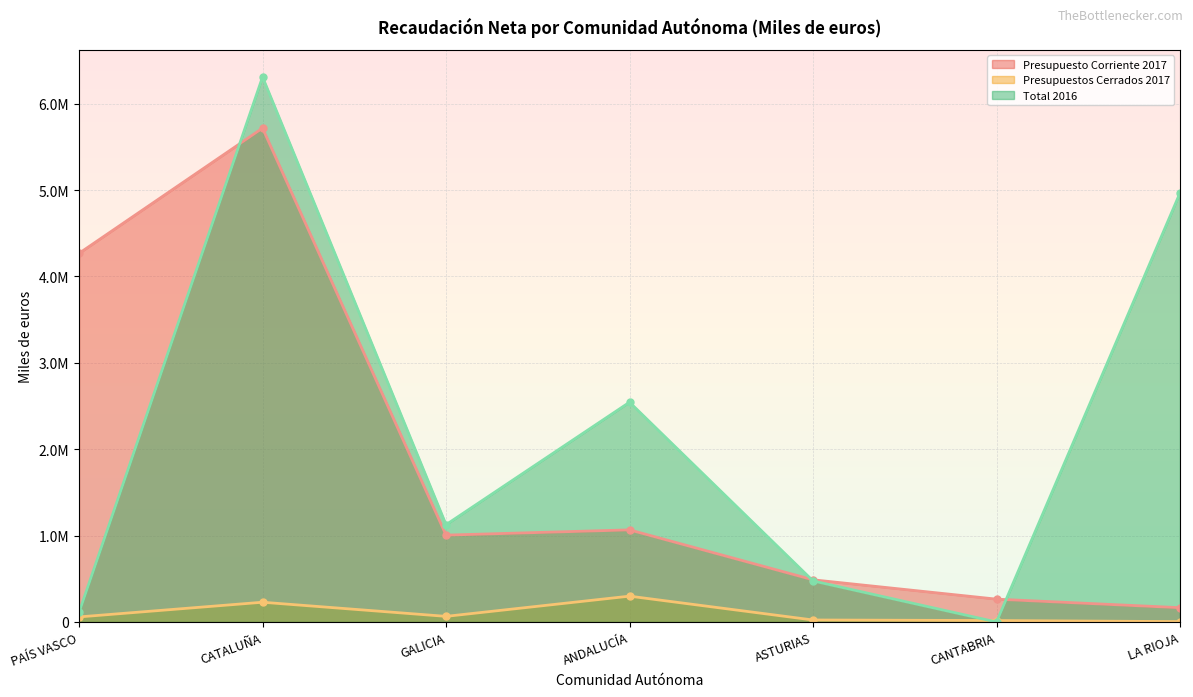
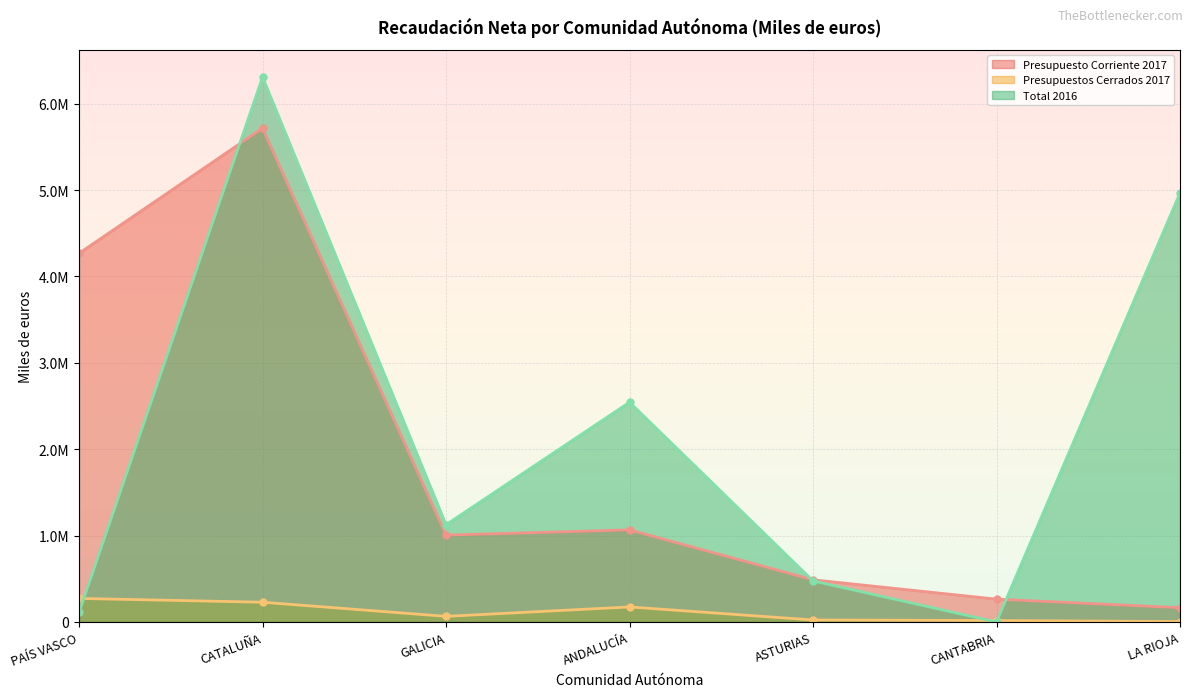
Presupuestos Cerrados 2017, PAÍS VASCO: 100000 -> 300000
Presupuestos Cerrados 2017, ANDALUCÍA: 300000 -> 200000
